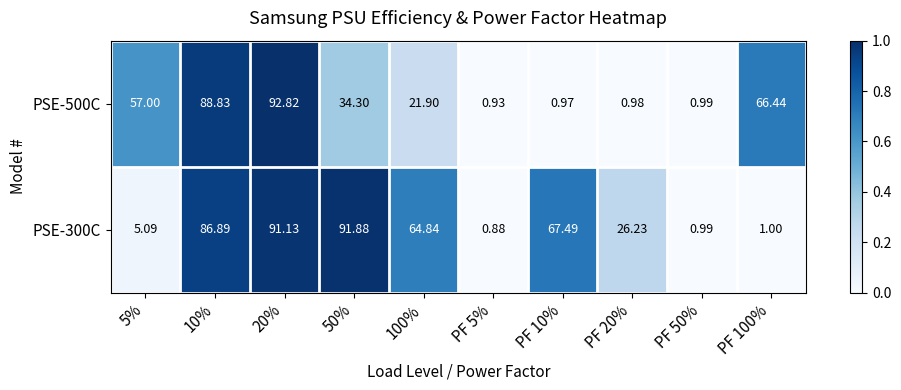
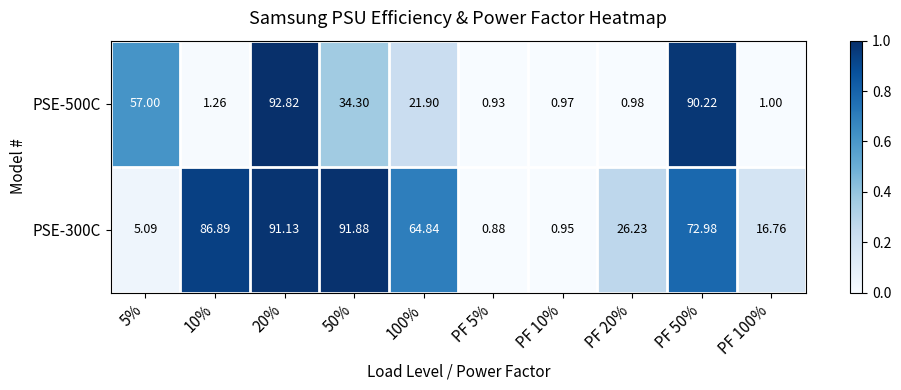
PSE-500C, 10%: 88.83 -> 1.26
PSE-500C, PF 50%: 0.99 -> 90.22
PSE-500C, PF 100%: 66.44 -> 1.00
PSE-300C, PF 10%: 67.49 -> 0.95
PSE-300C, PF 50%: 0.99 -> 72.98
PSE-300C, PF 100%: 1.00 -> 16.76
